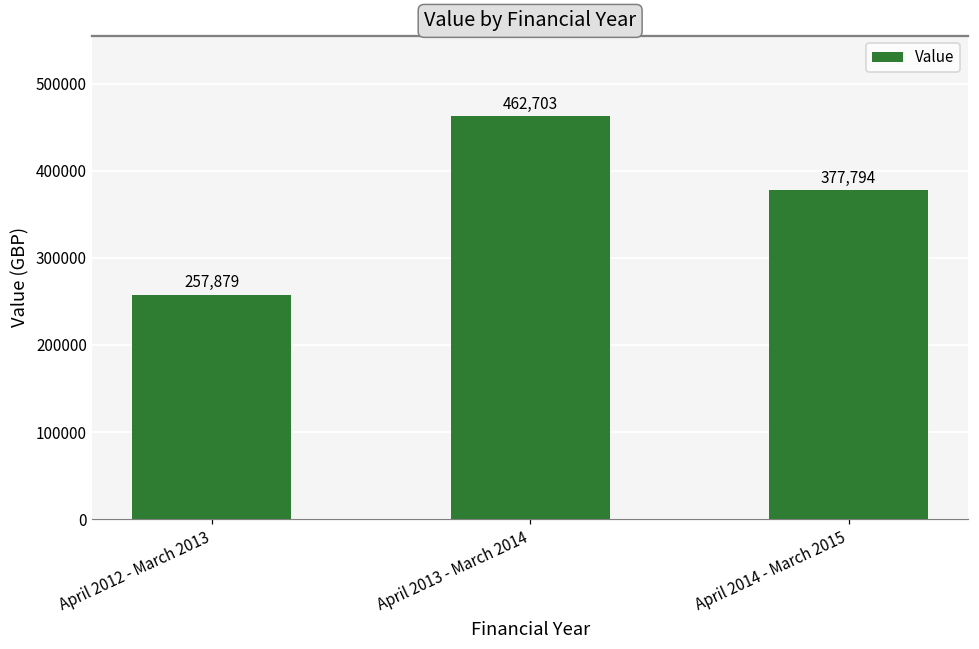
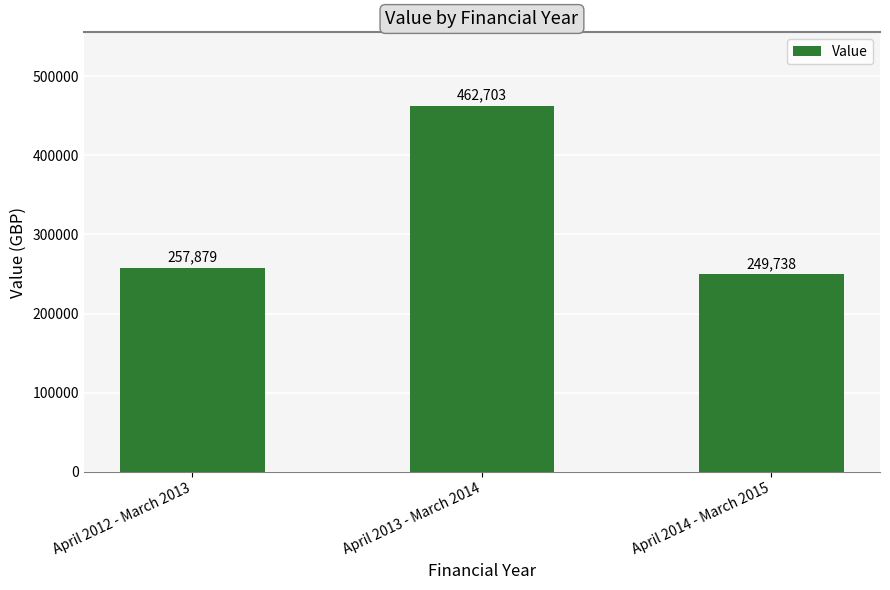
April 2014 - March 2015: 377,794 -> 249,738
